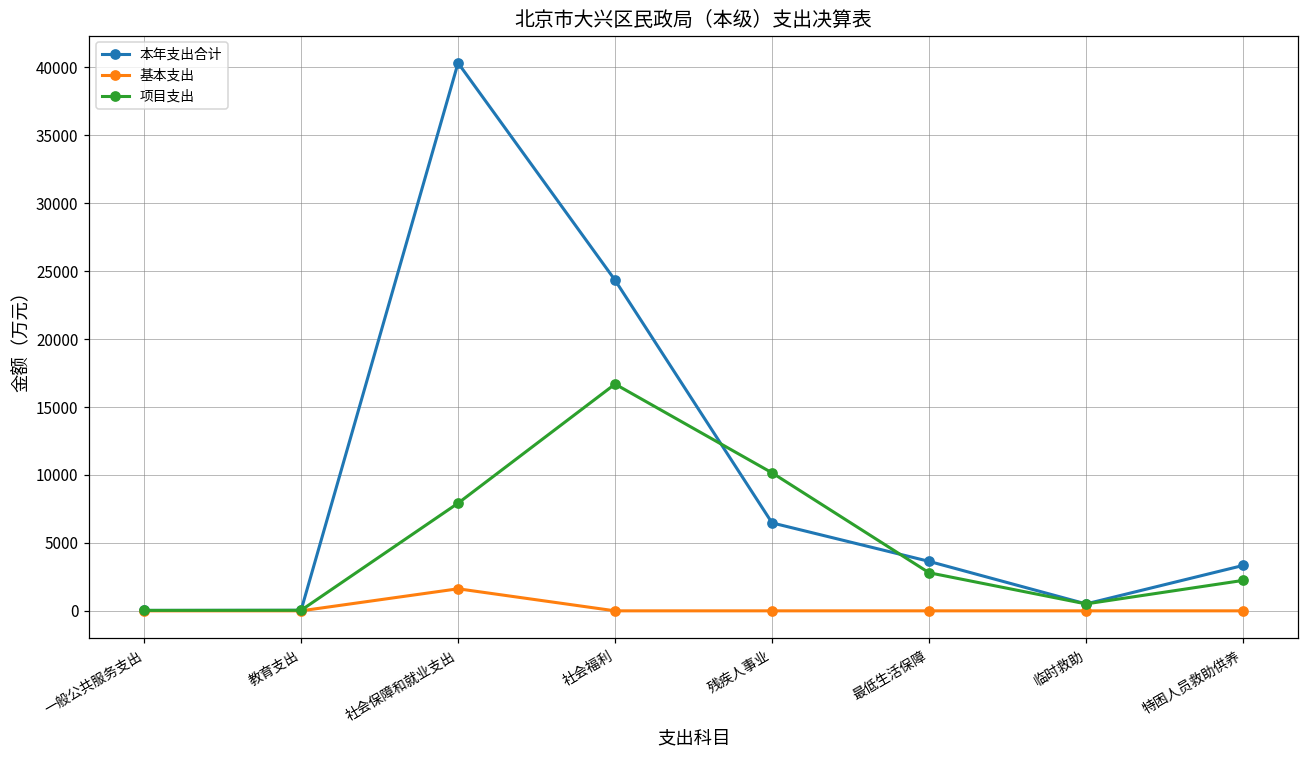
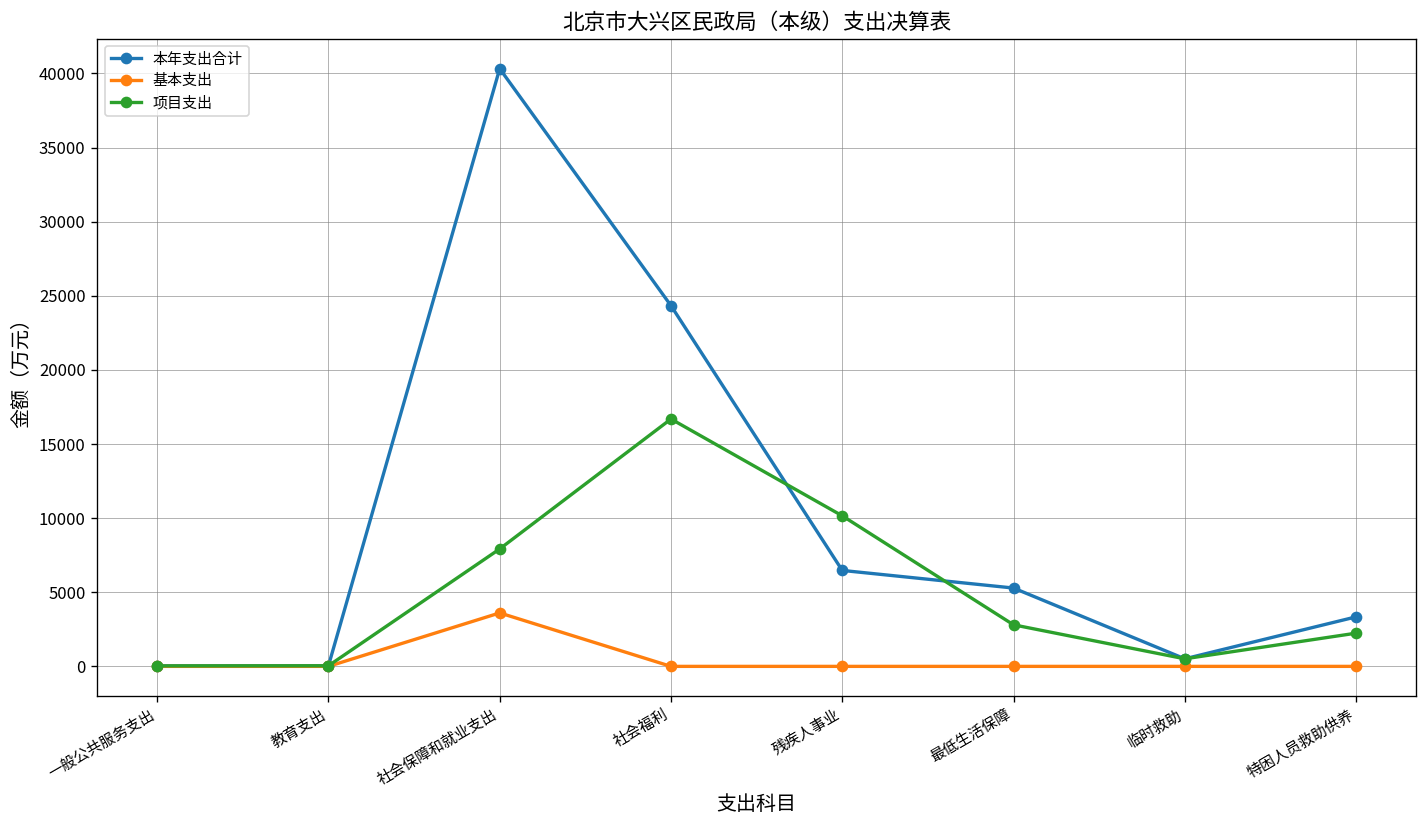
基本支出, 社会保障和就业支出: 1600 -> 3600
本年支出合计, 最低生活保障: 3600 -> 5300
